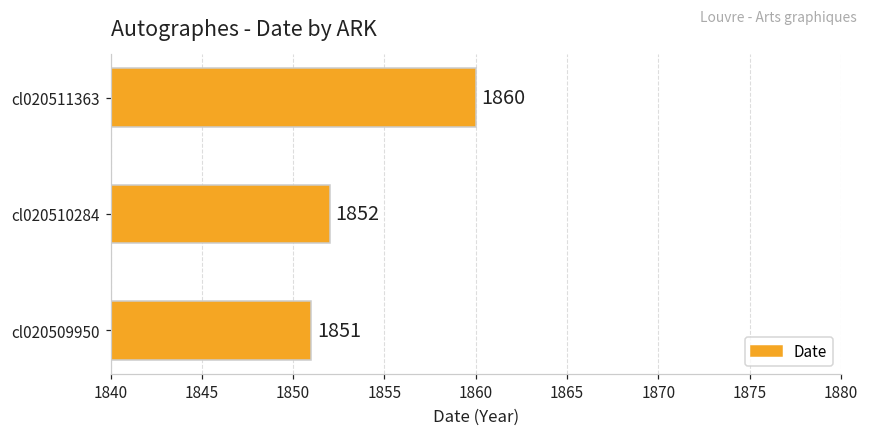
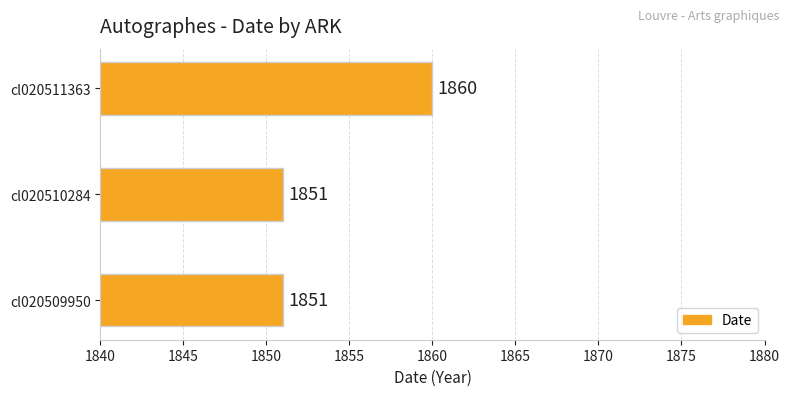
cl020510284: 1852 -> 1851
